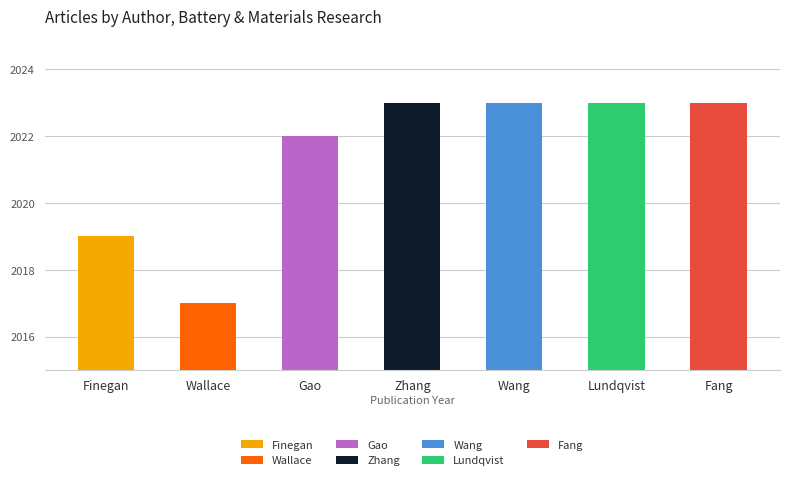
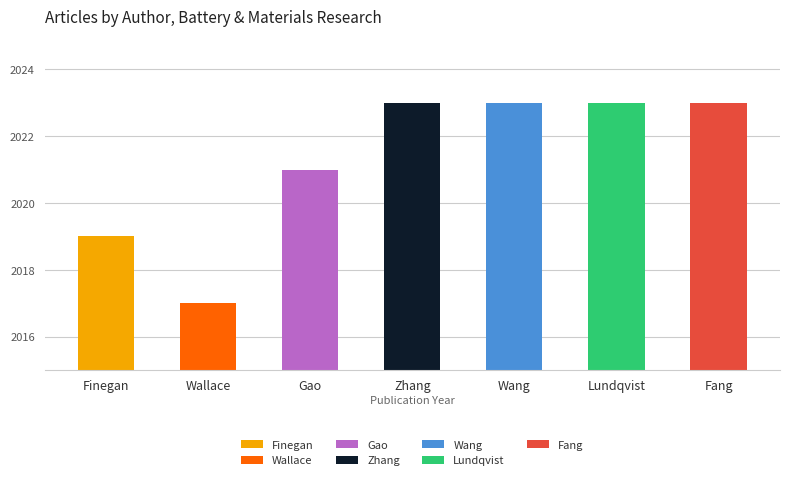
Gao: 2022 -> 2021
